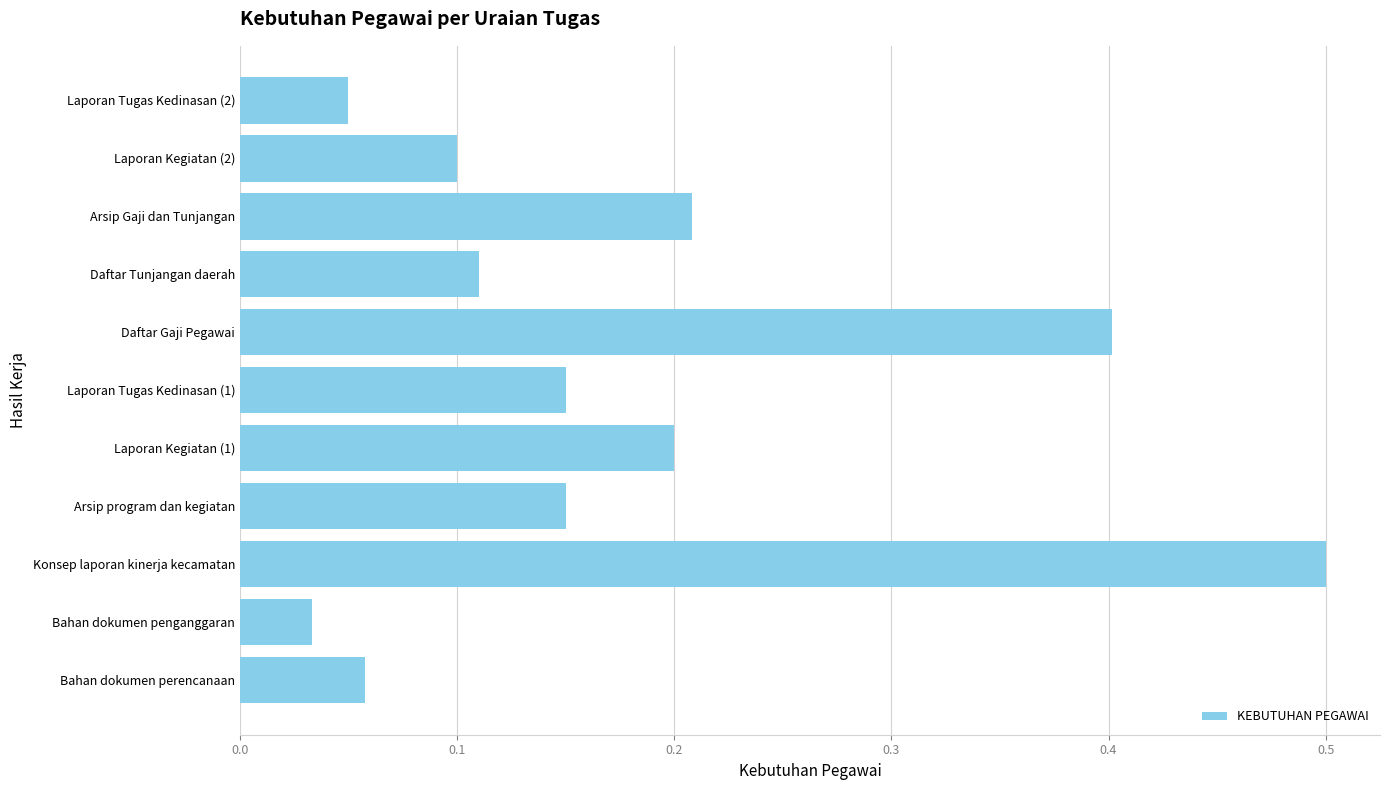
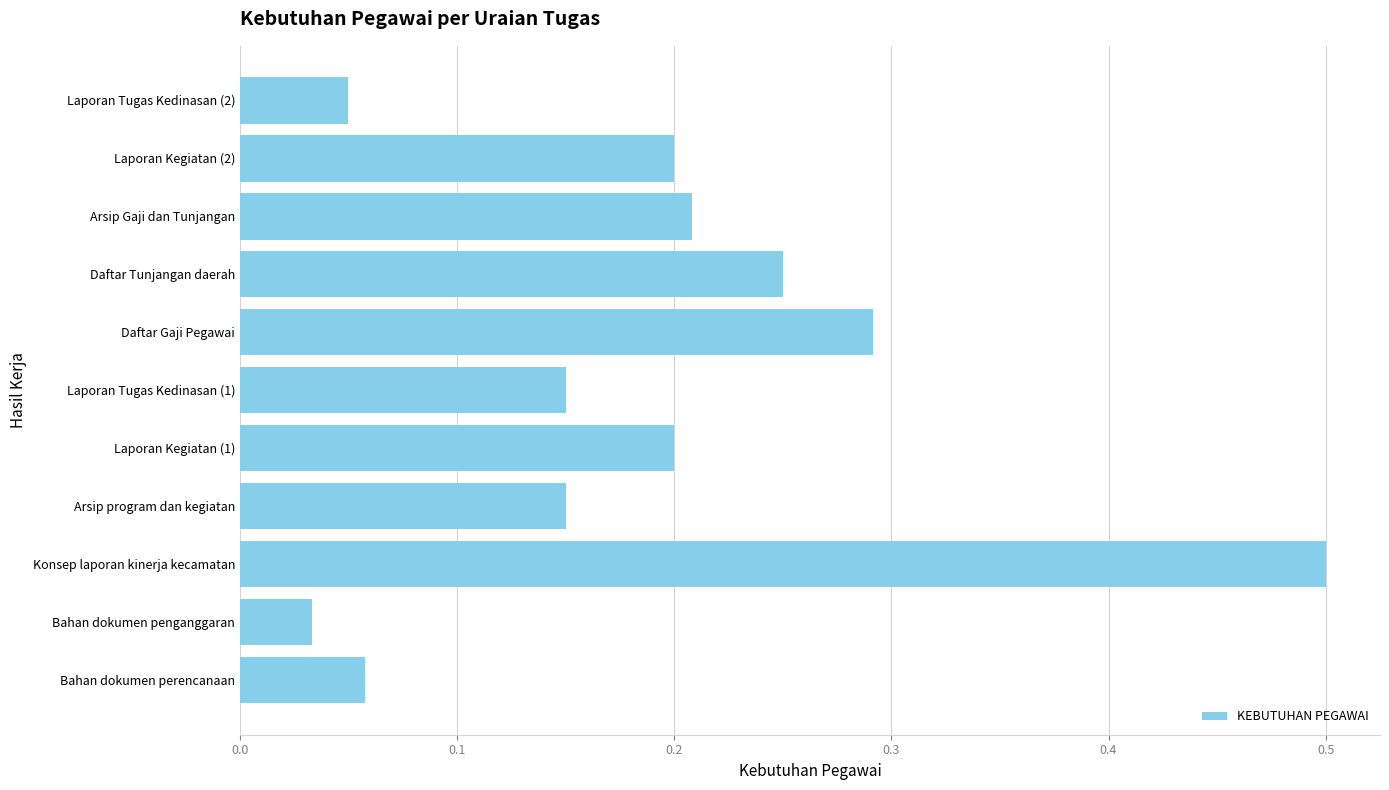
Laporan Kegiatan (2): 0.1 -> 0.2
Daftar Tunjangan daerah: 0.11 -> 0.25
Daftar Gaji Pegawai: 0.402 -> 0.292
